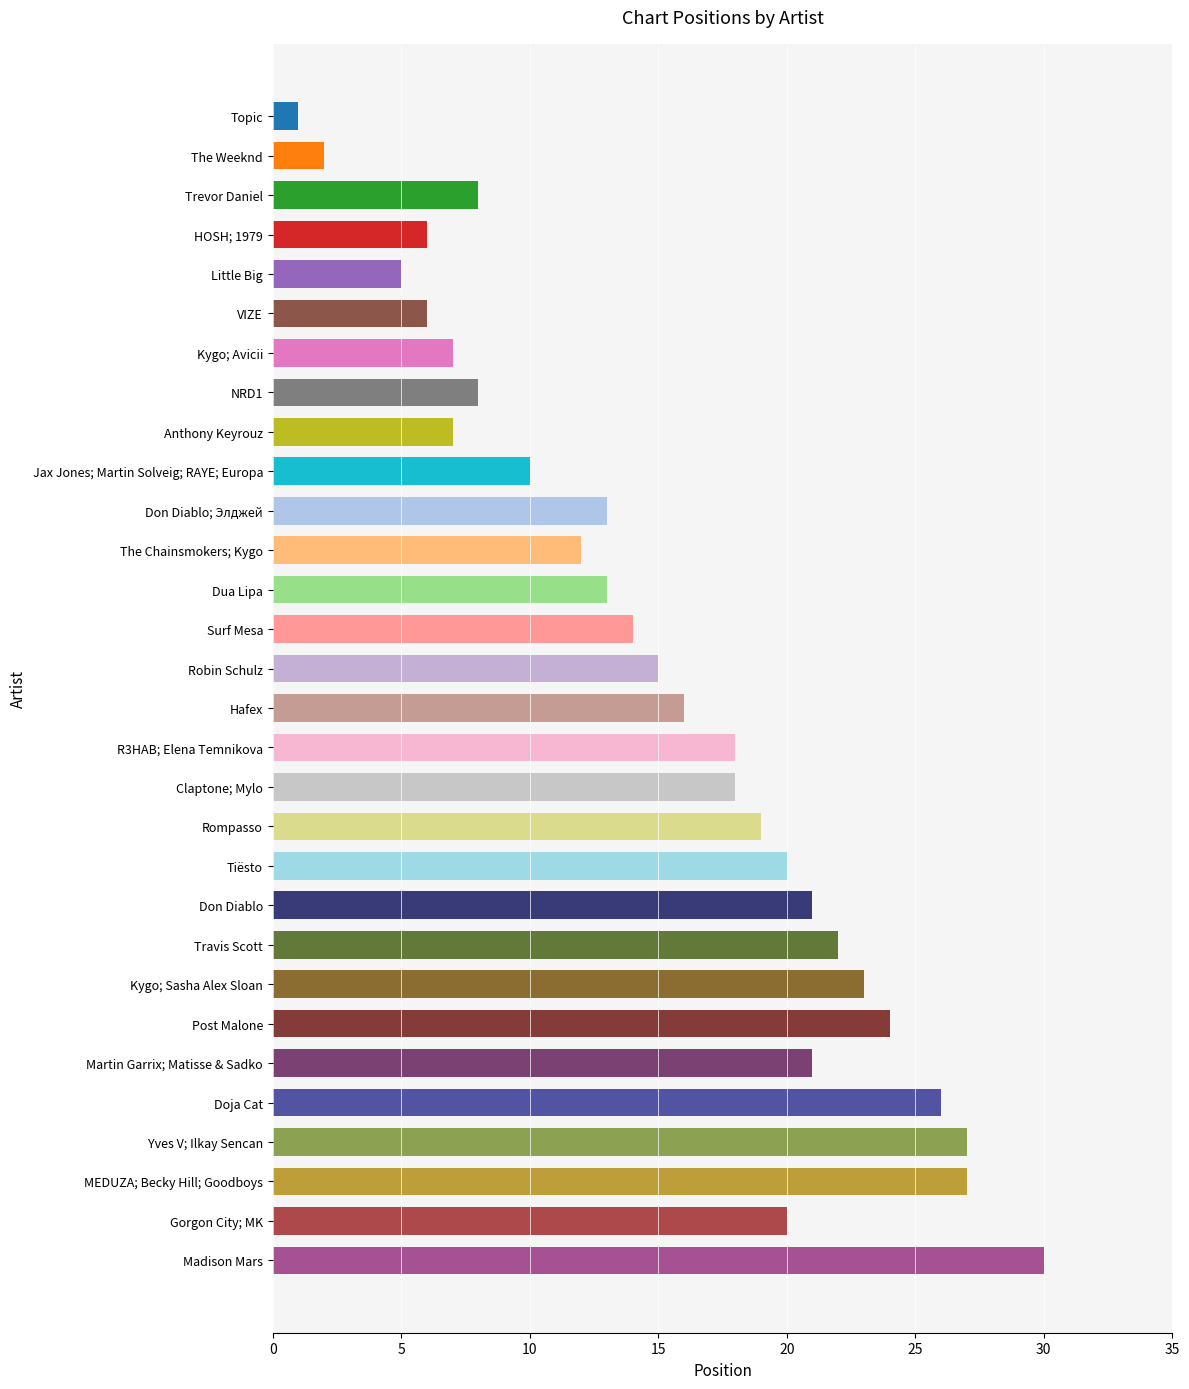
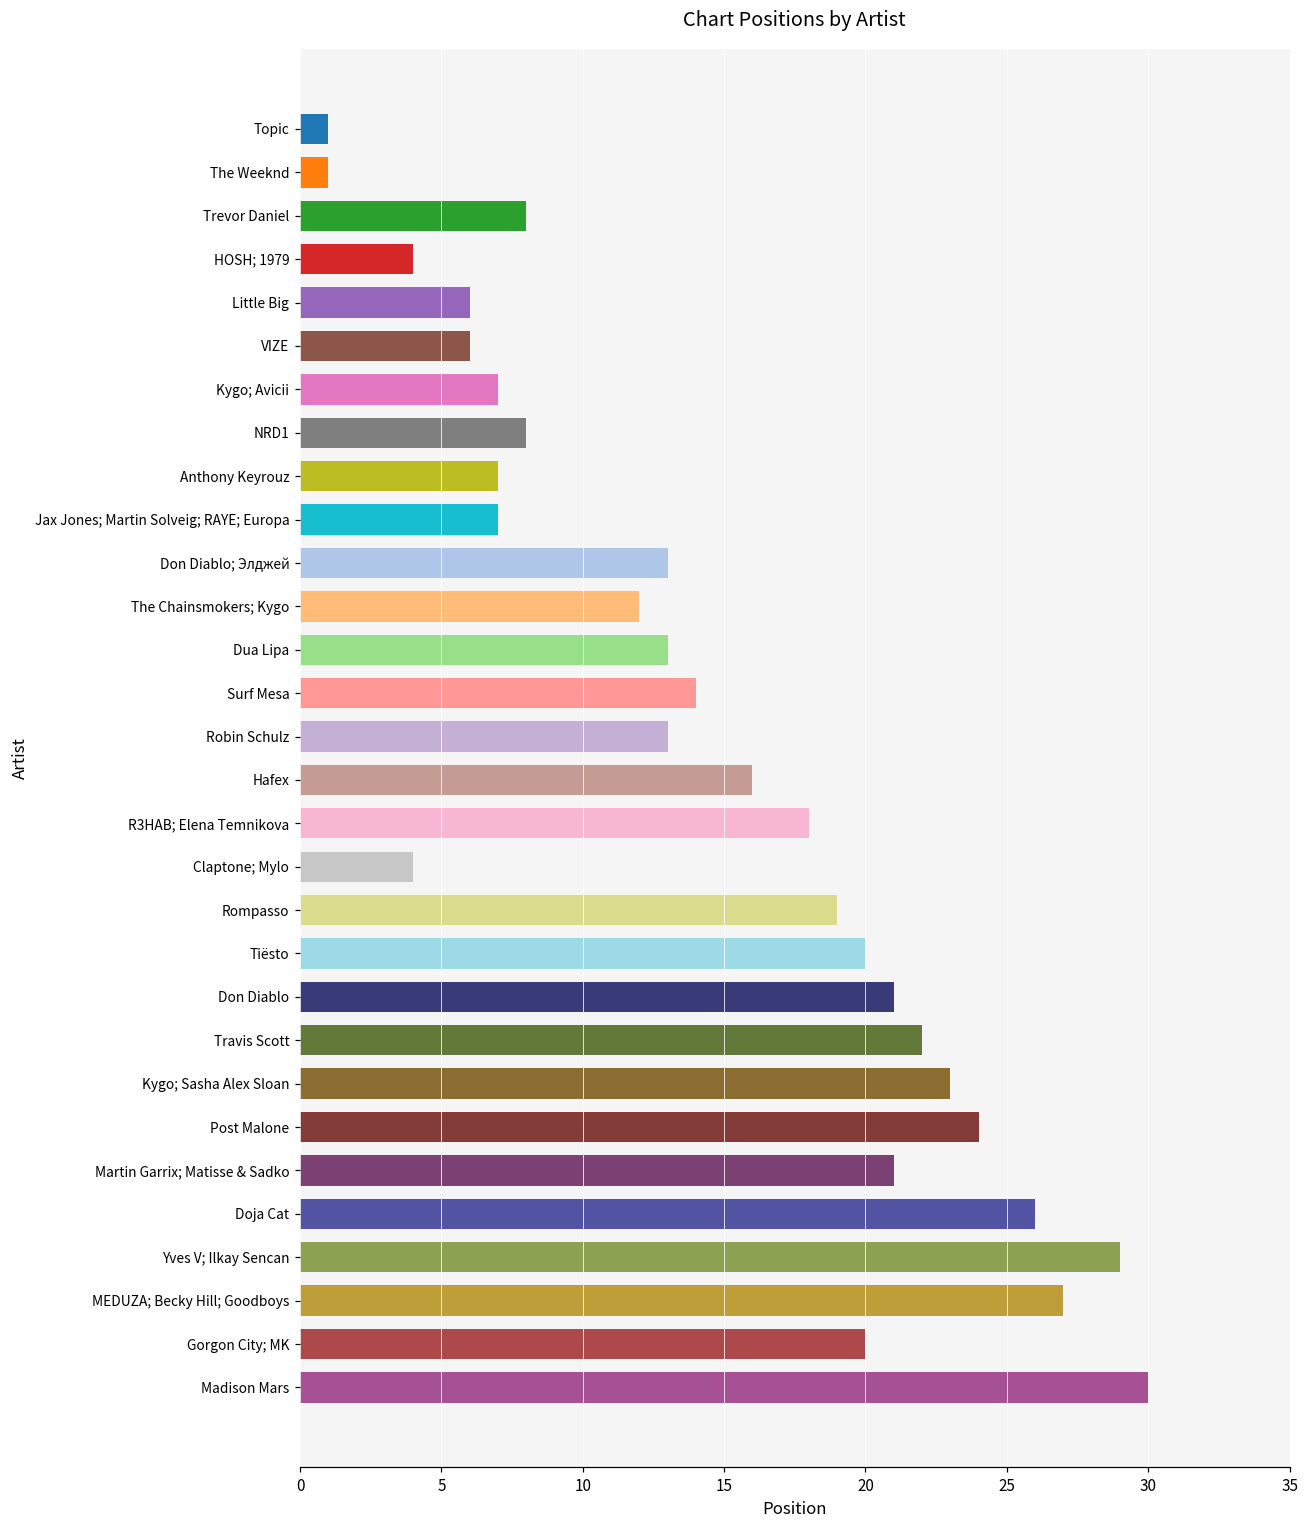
The Weeknd: 2 -> 1
HOSH; 1979: 6 -> 4
Little Big: 5 -> 6
Jax Jones; Martin Solveig; RAYE; Europa: 10 -> 7
Robin Schulz: 15 -> 13
Claptone; Mylo: 18 -> 4
Yves V; Ilkay Sencan: 27 -> 29
